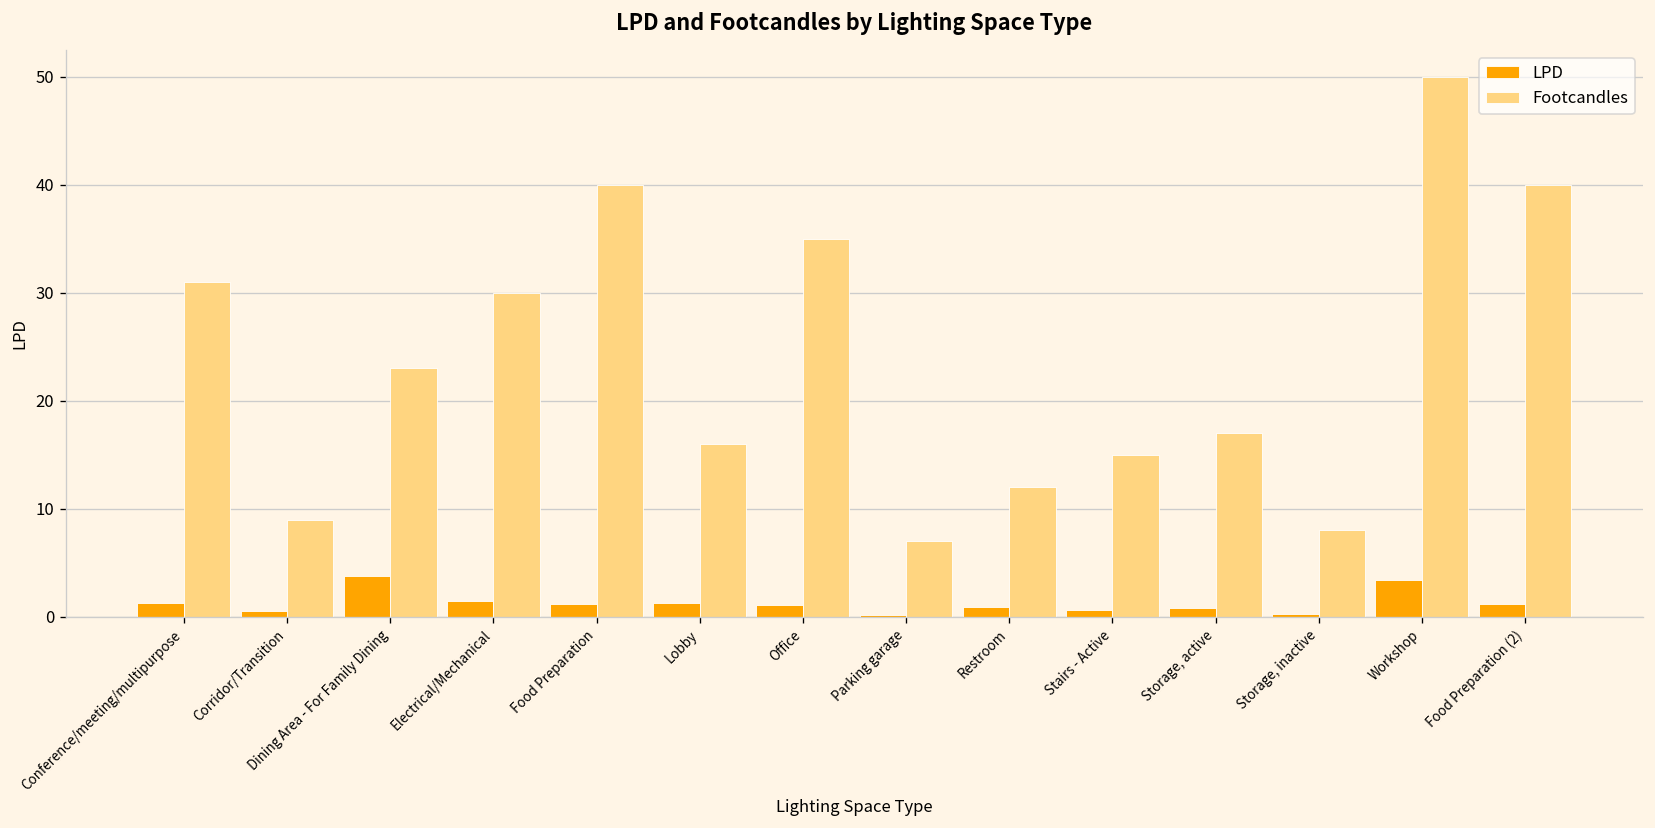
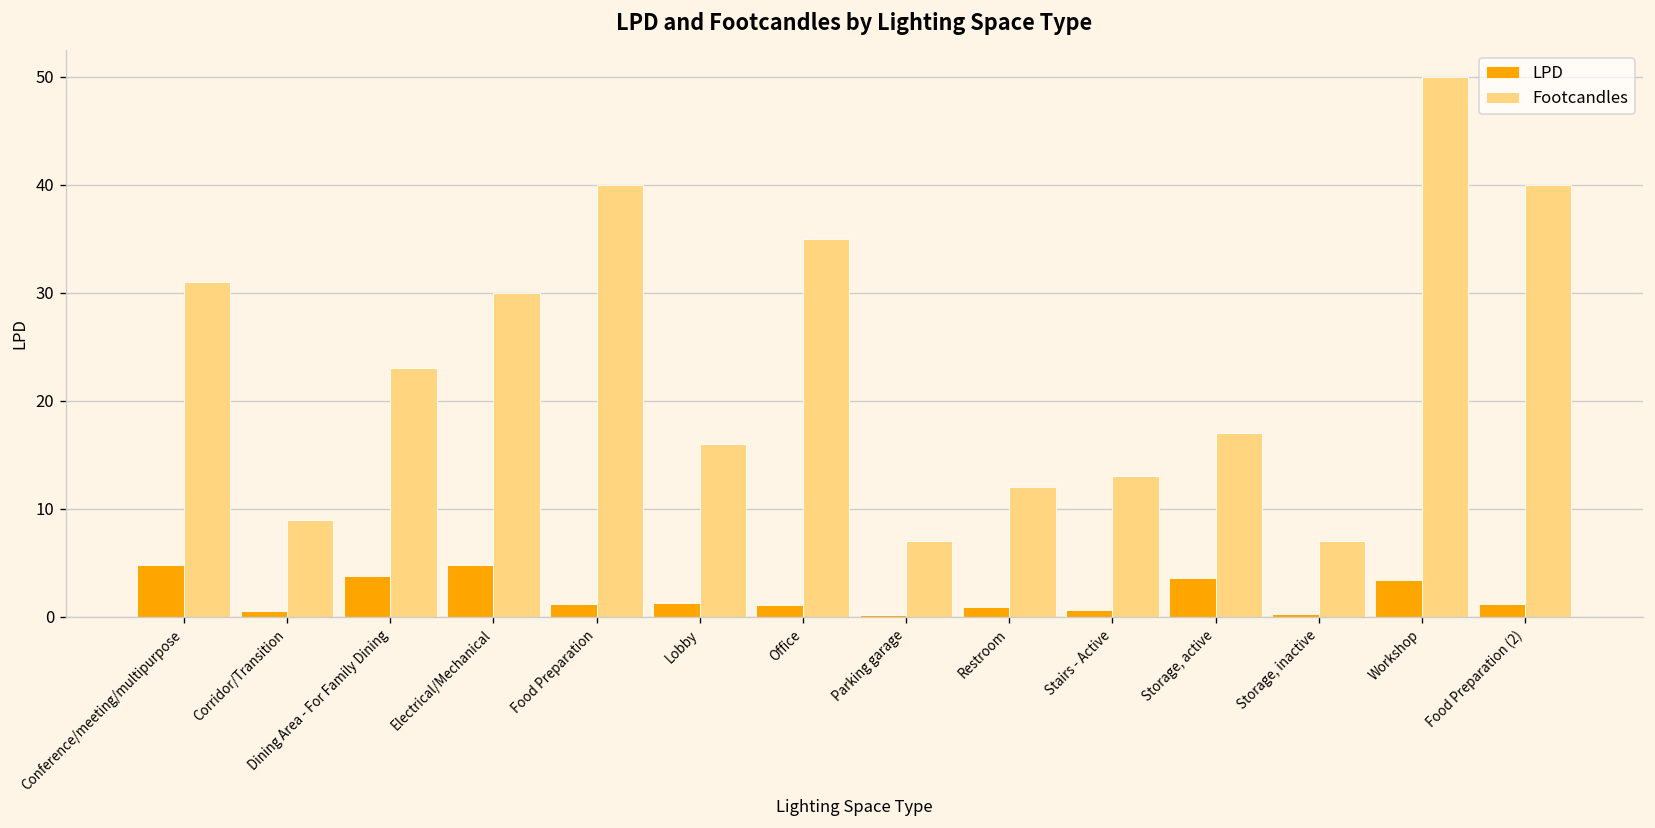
LPD, Conference/meeting/multipurpose: 1 -> 5
LPD, Electrical/Mechanical: 2 -> 5
Footcandles, Stairs - Active: 15 -> 13
LPD, Storage, active: 1 -> 4
Footcandles, Storage, inactive: 8 -> 7
